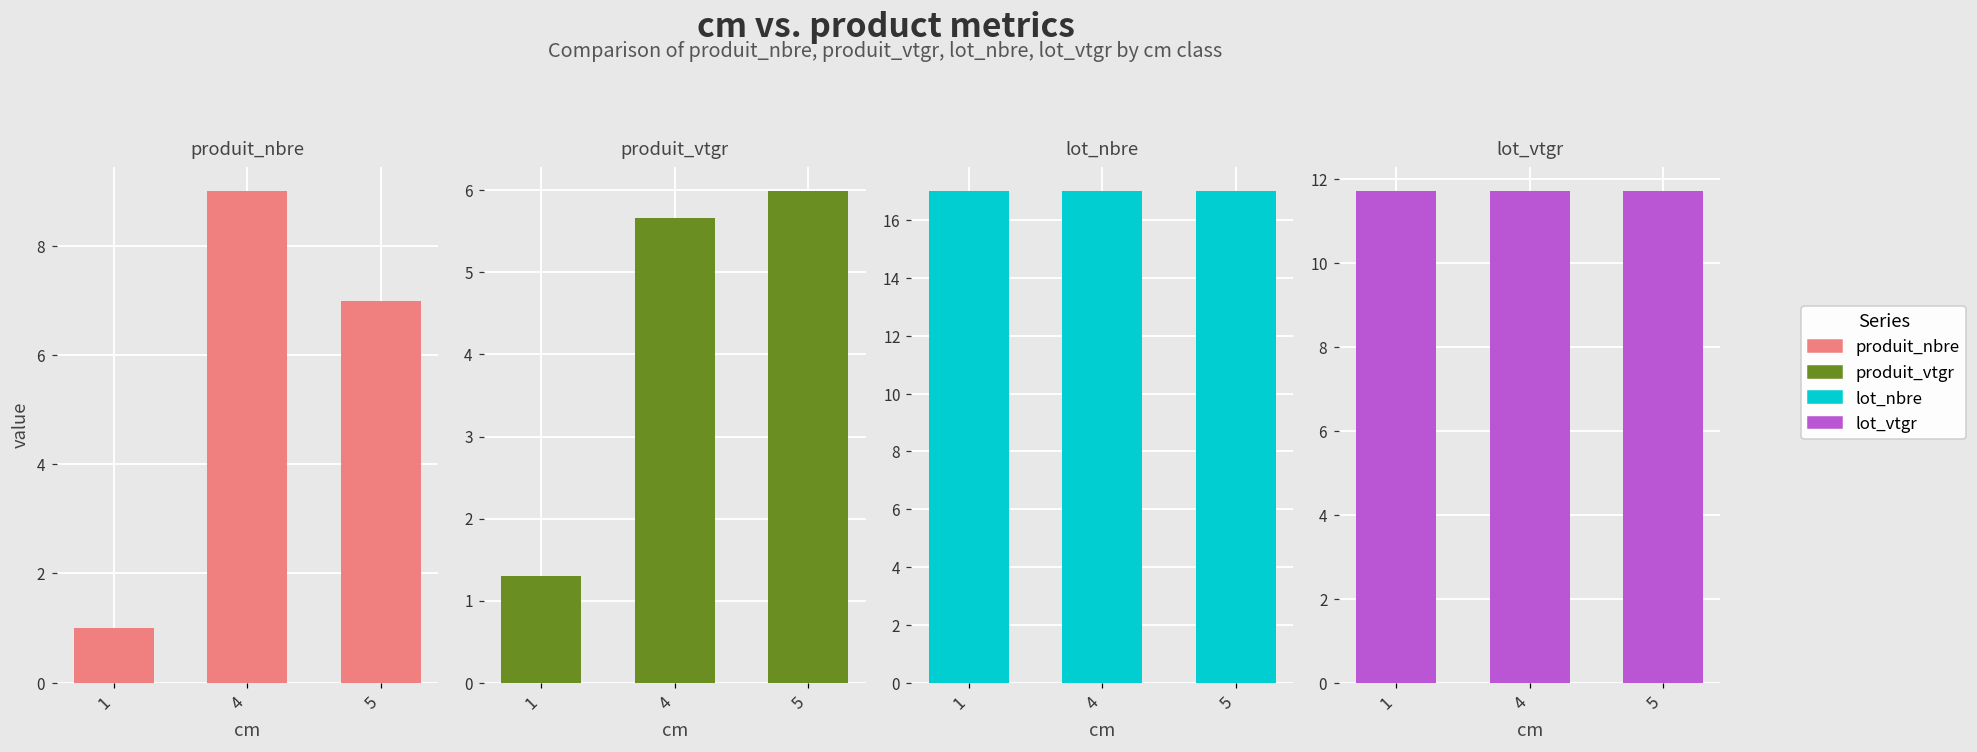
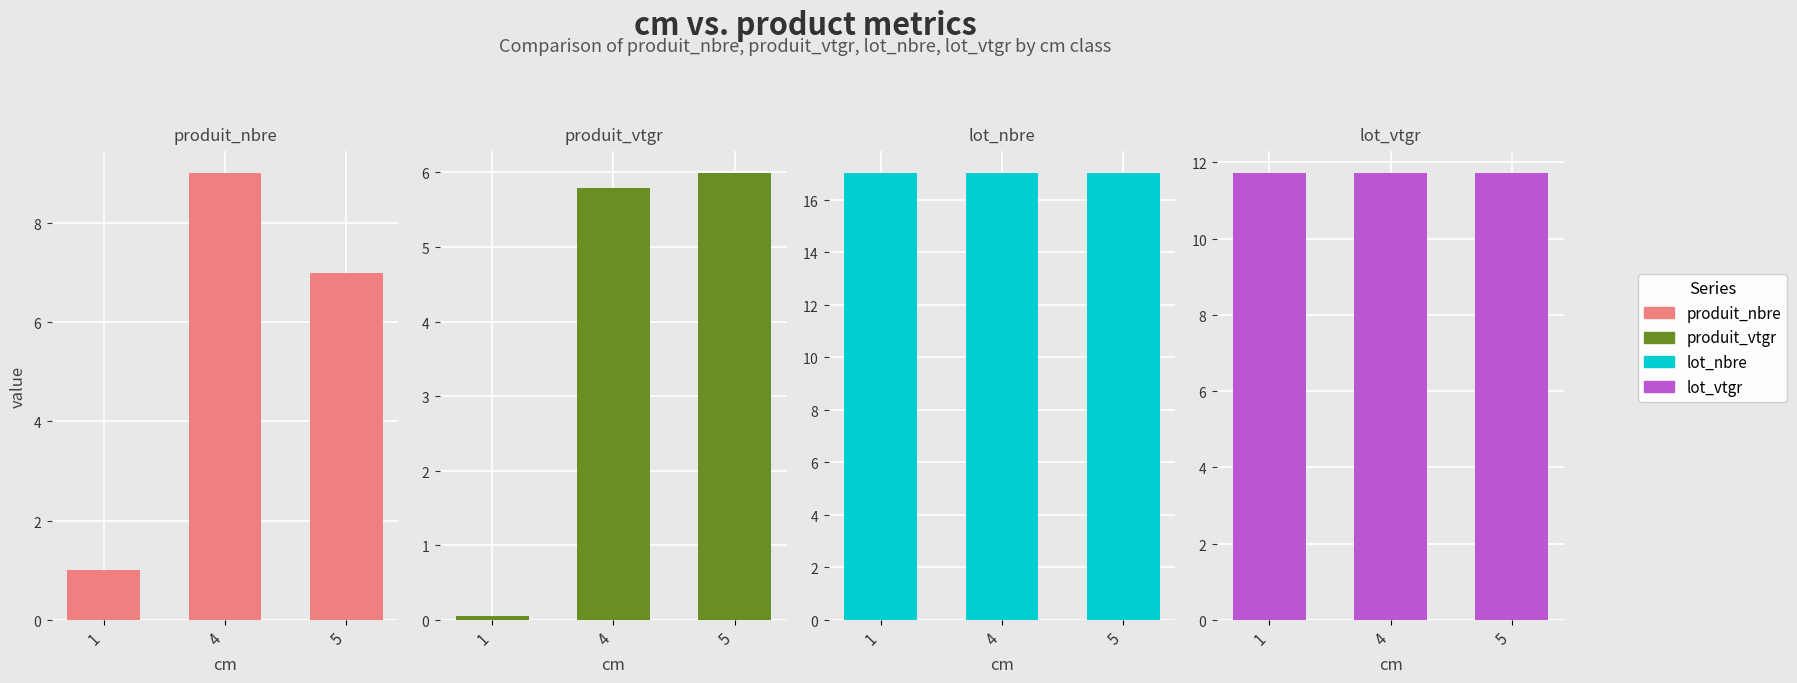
produit_vtgr, 1: 1.3 -> 0.1
produit_vtgr, 4: 5.7 -> 5.8
